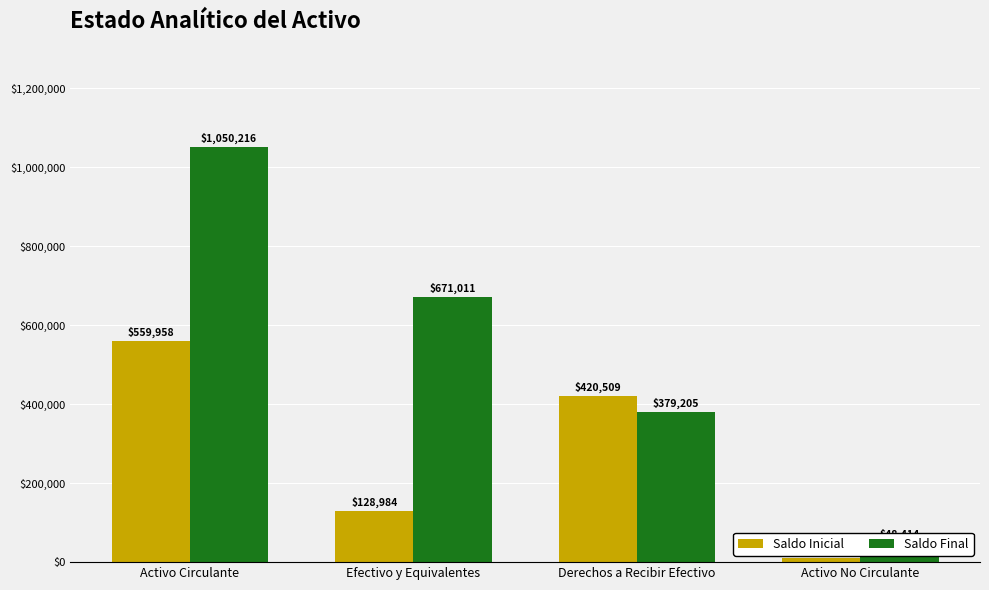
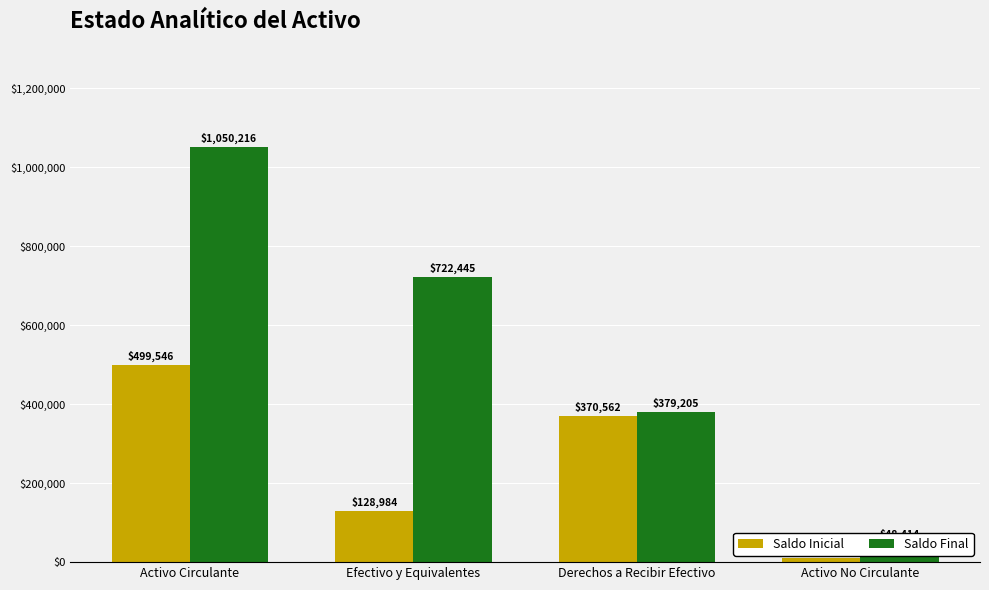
Saldo Inicial, Activo Circulante: $559,958 -> $499,546
Saldo Final, Efectivo y Equivalentes: $671,011 -> $722,445
Saldo Inicial, Derechos a Recibir Efectivo: $420,509 -> $370,562
